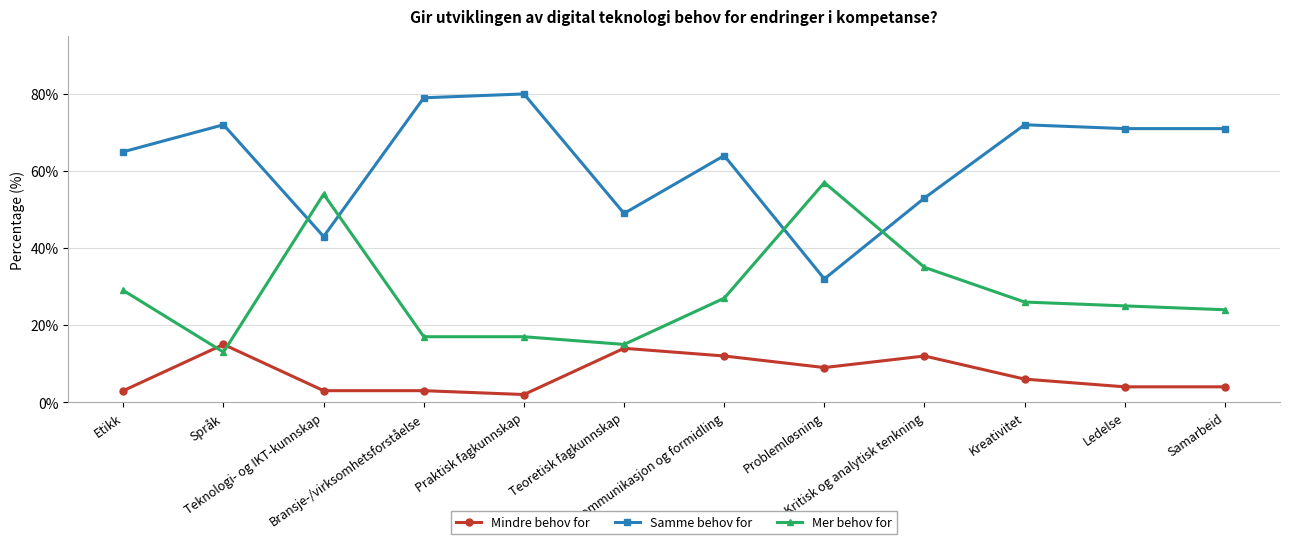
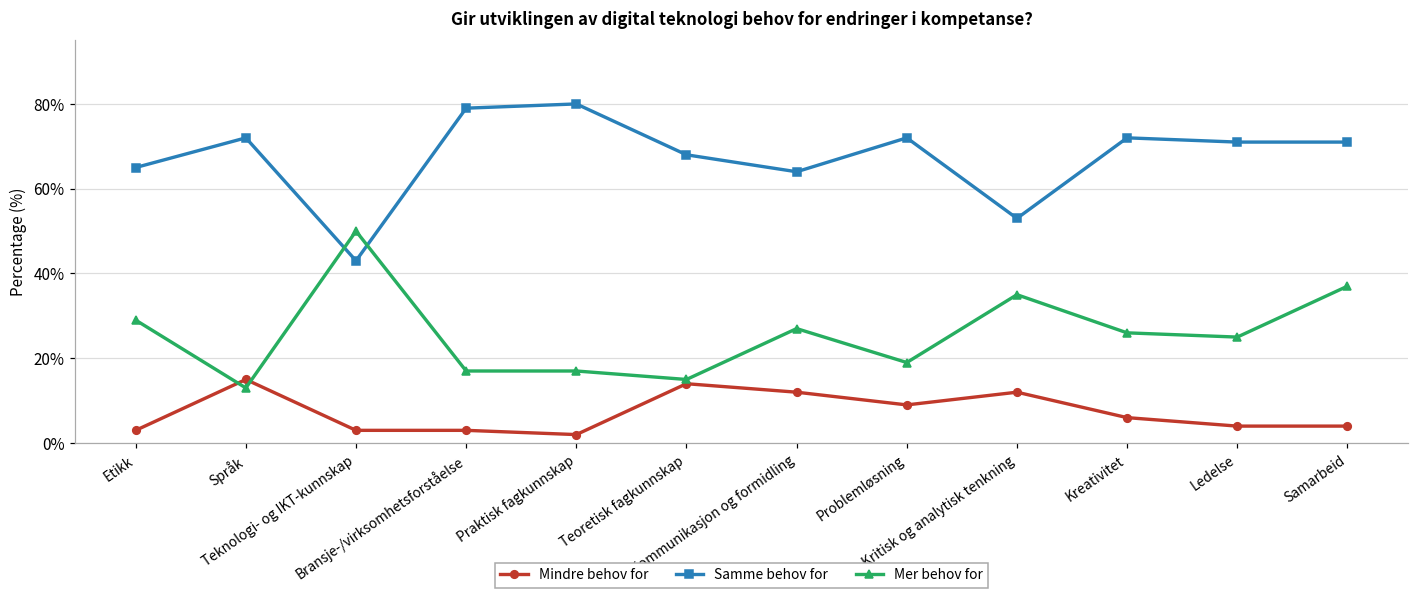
Mer behov for, Teknologi- og IKT-kunnskap: 54% -> 50%
Samme behov for, Teoretisk fagkunnskap: 49% -> 68%
Samme behov for, Problemløsning: 32% -> 72%
Mer behov for, Problemløsning: 57% -> 19%
Mer behov for, Samarbeid: 24% -> 37%
